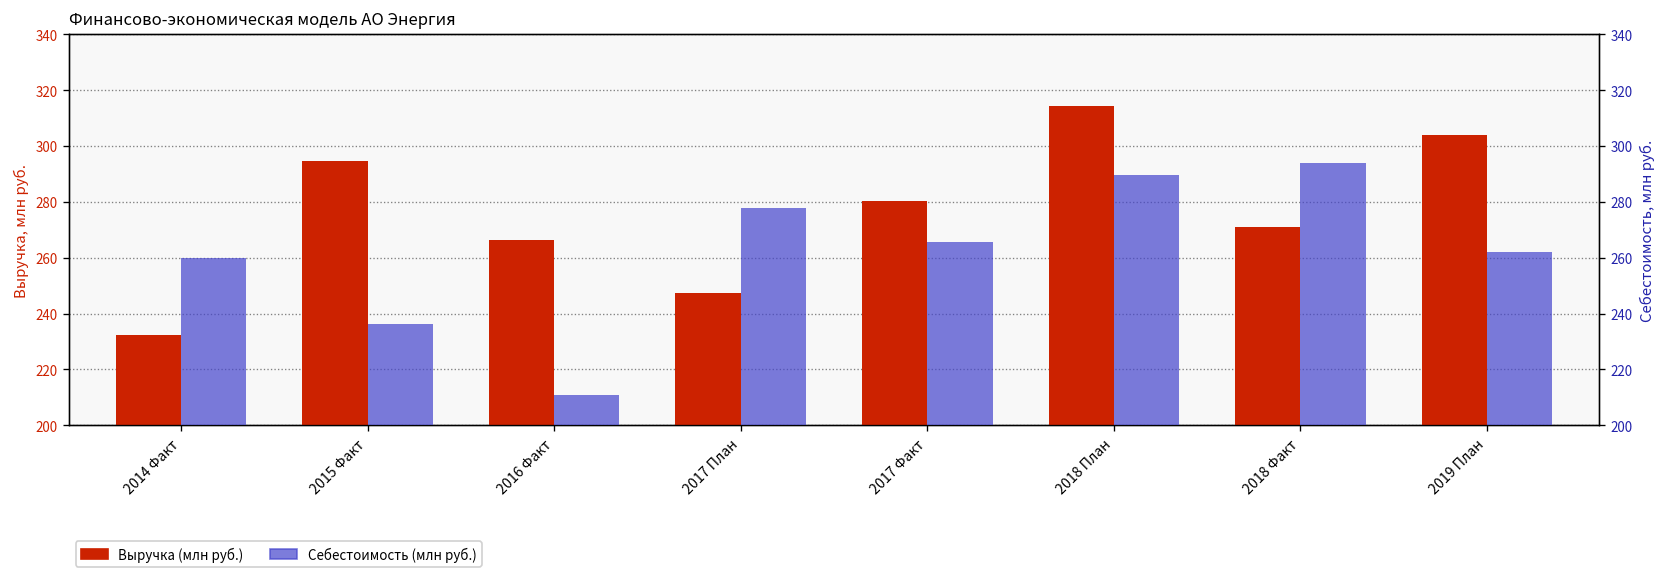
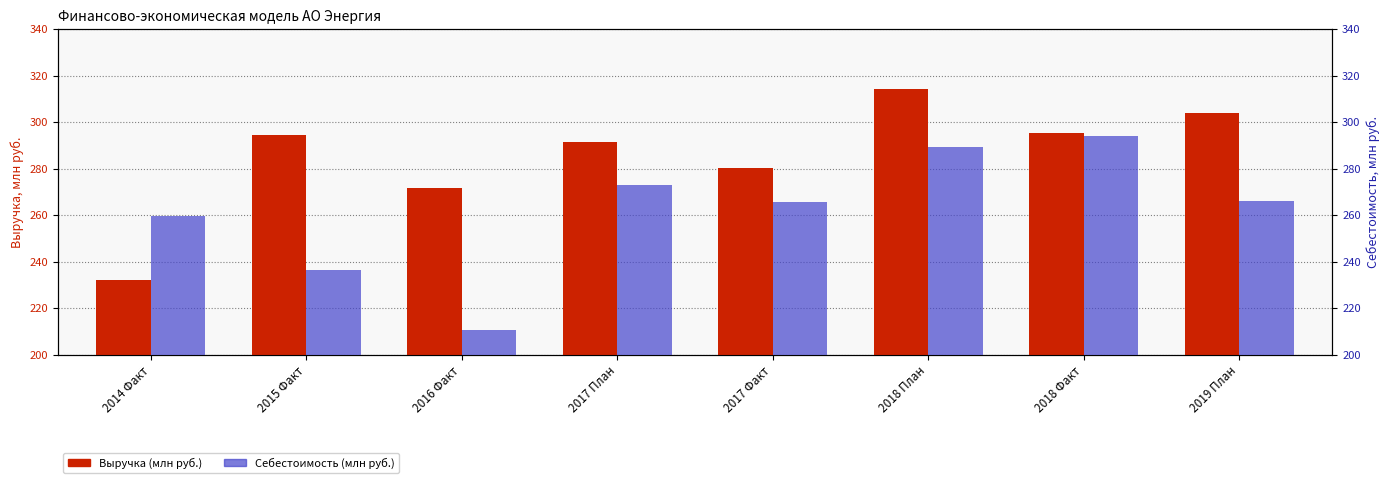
Выручка (млн руб.), 2016 Факт: 266 -> 272
Выручка (млн руб.), 2017 План: 247 -> 292
Выручка (млн руб.), 2018 Факт: 271 -> 295
Себестоимость (млн руб.), 2017 План: 278 -> 273
Себестоимость (млн руб.), 2019 План: 262 -> 266
